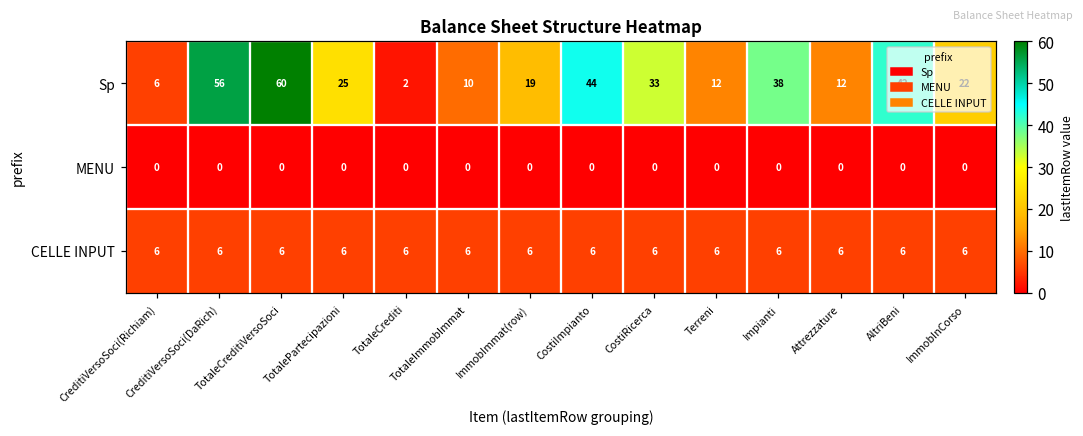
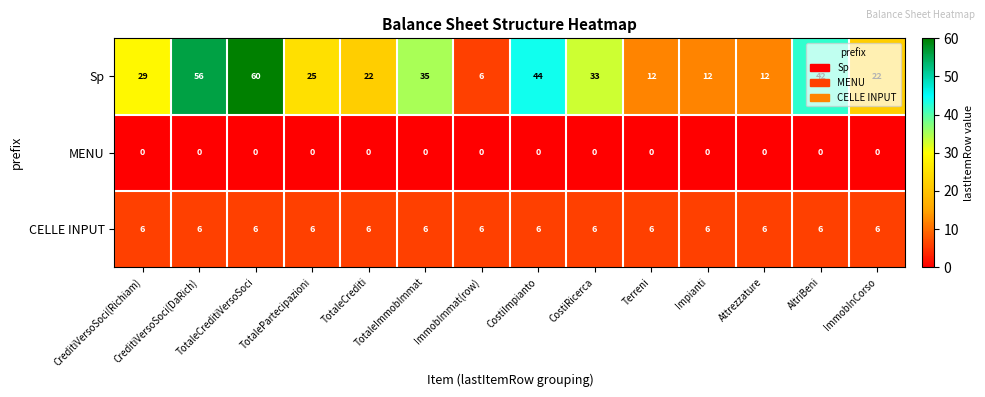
Sp, CreditiVersoSoci(Richiam): 6 -> 29
Sp, TotaleCrediti: 2 -> 22
Sp, TotaleImmobImmat: 10 -> 35
Sp, ImmobImmat(row): 19 -> 6
Sp, Impianti: 38 -> 12
